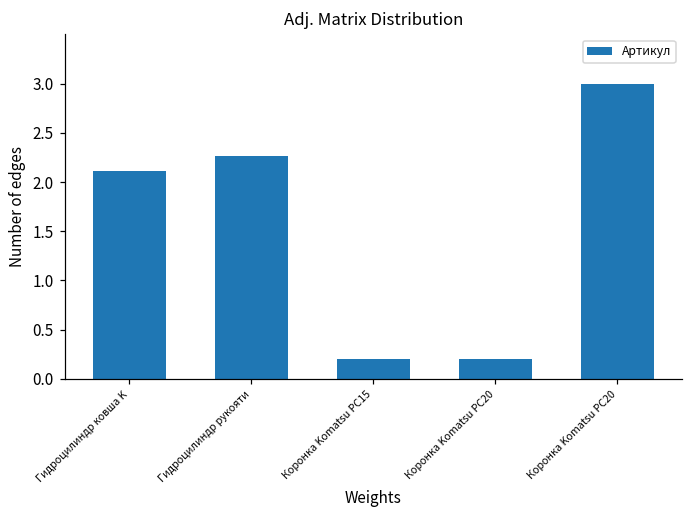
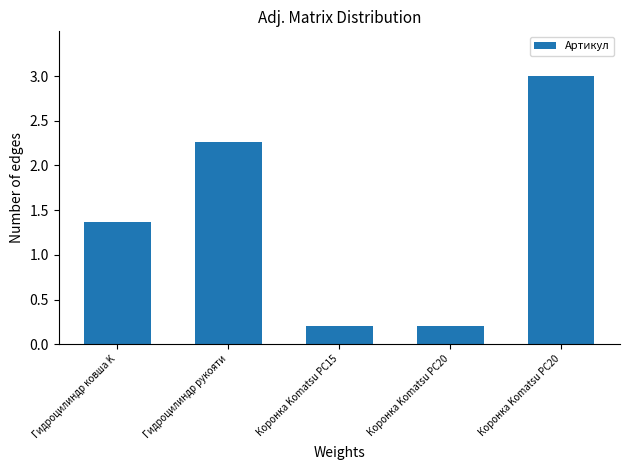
Гидроцилиндр ковша K: 2.1 -> 1.4
